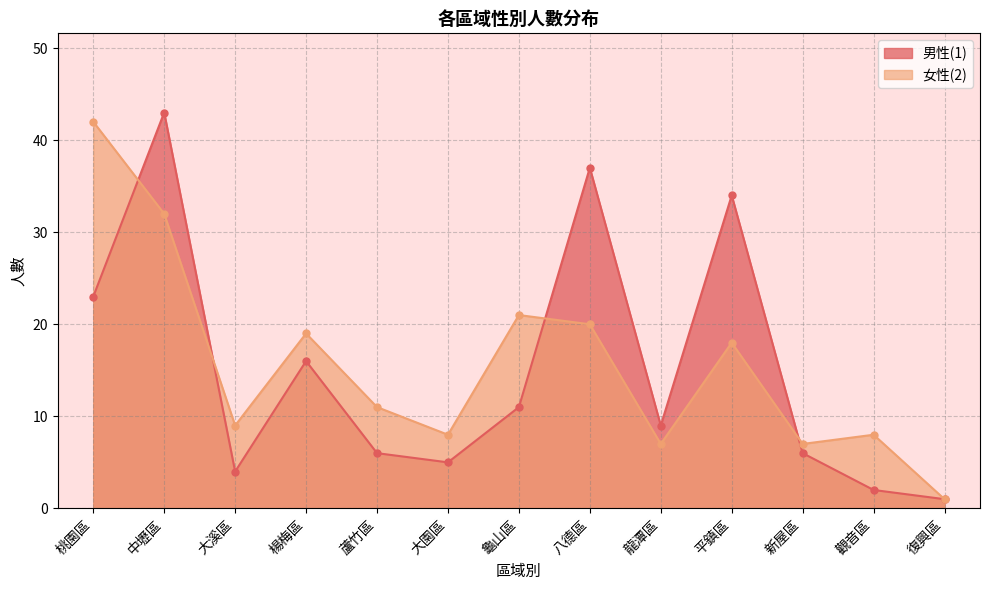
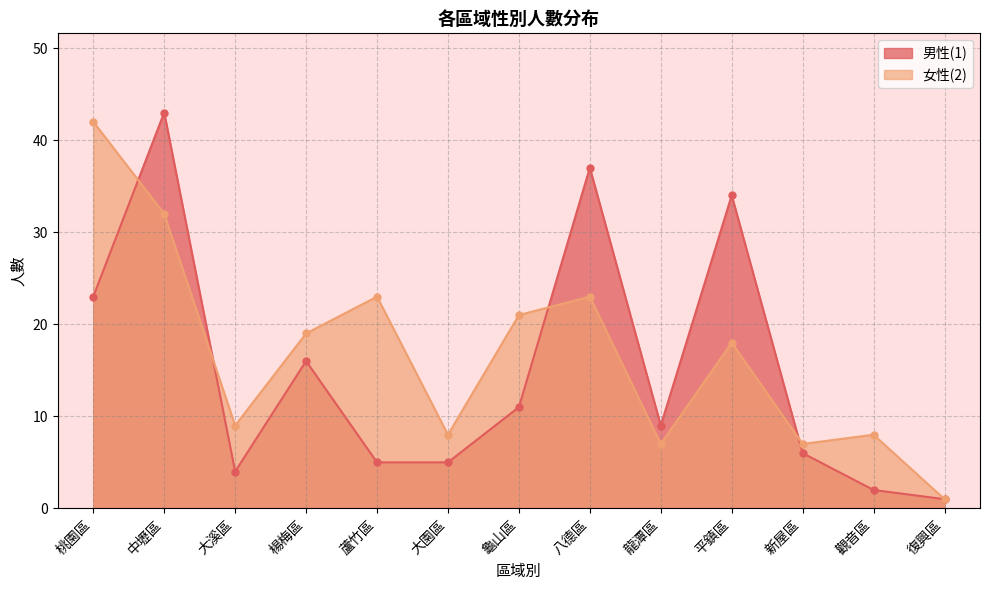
男性(1), 蘆竹區: 6 -> 5
女性(2), 蘆竹區: 11 -> 23
女性(2), 八德區: 20 -> 23
